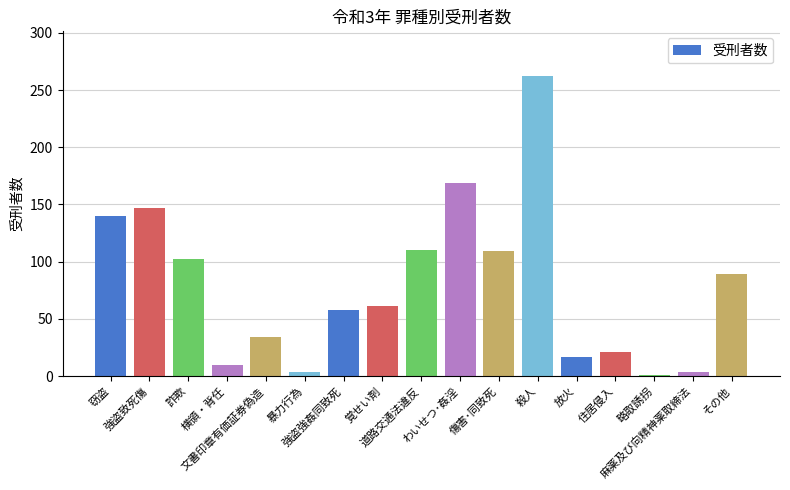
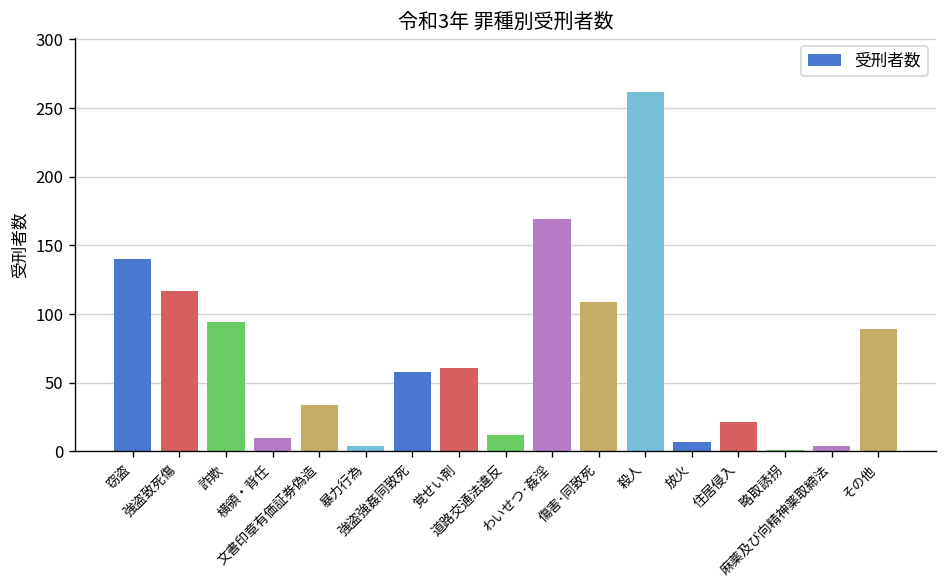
強盗致死傷: 147 -> 117
詐欺: 102 -> 94
道路交通法違反: 110 -> 12
放火: 17 -> 7
